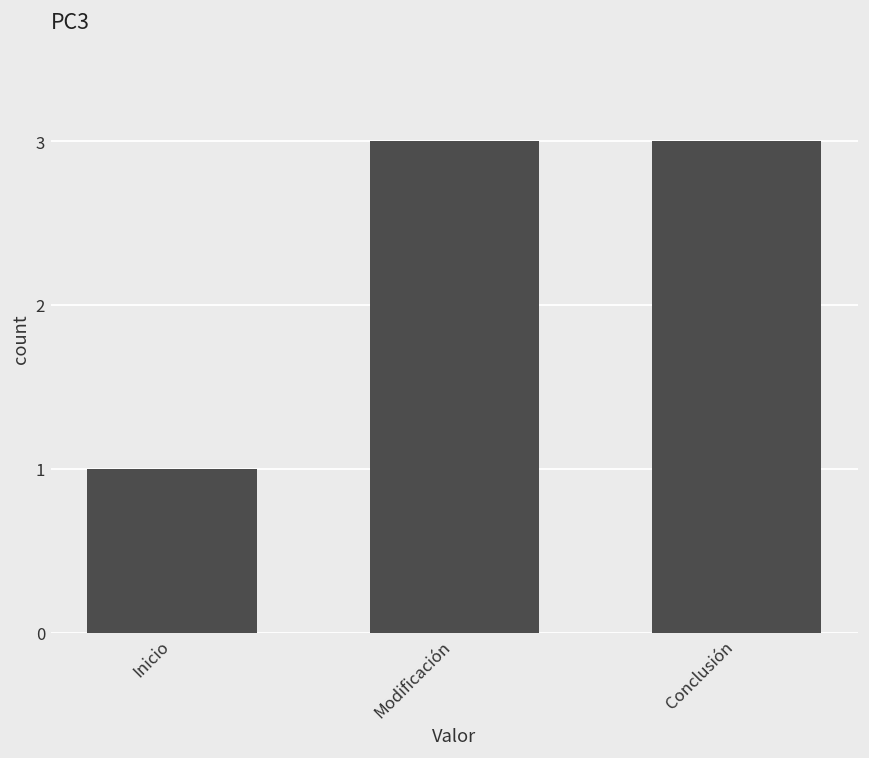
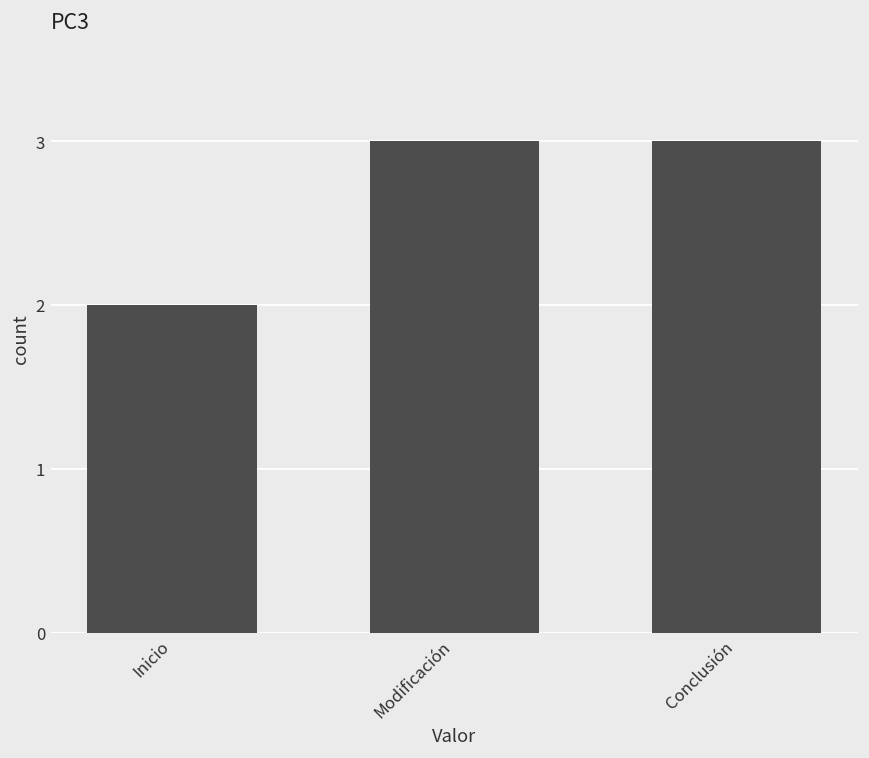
Inicio: 1 -> 2
